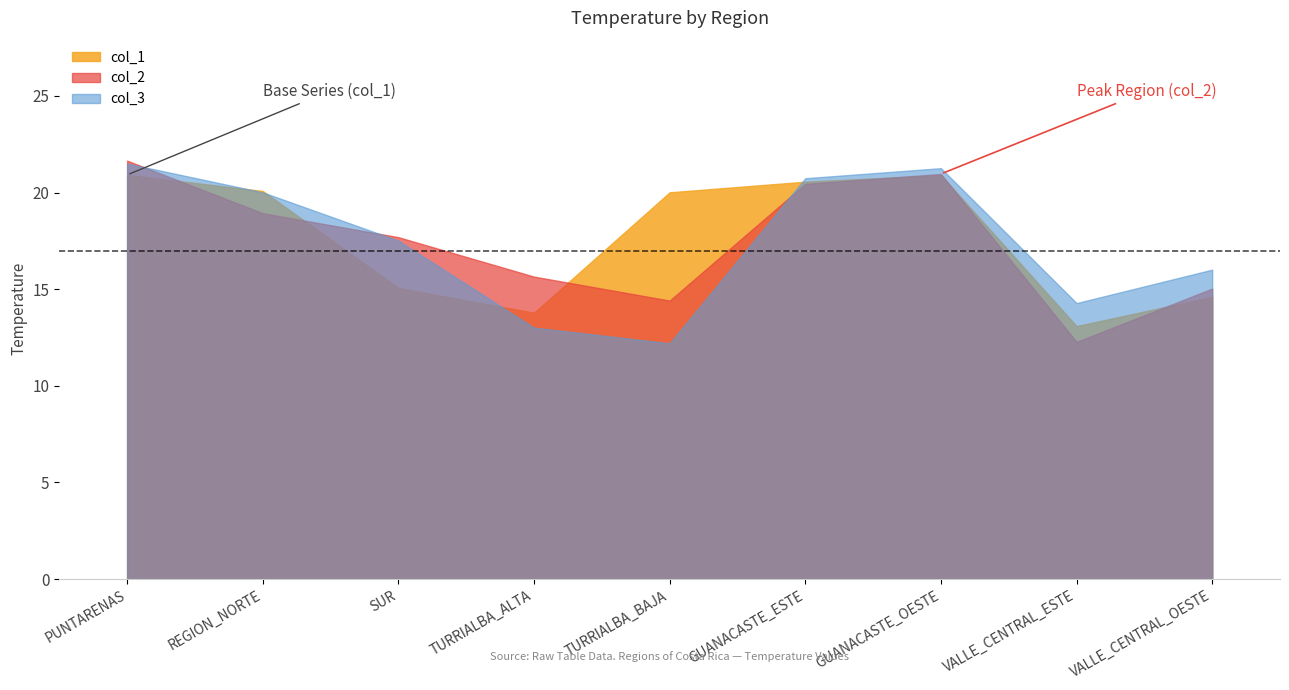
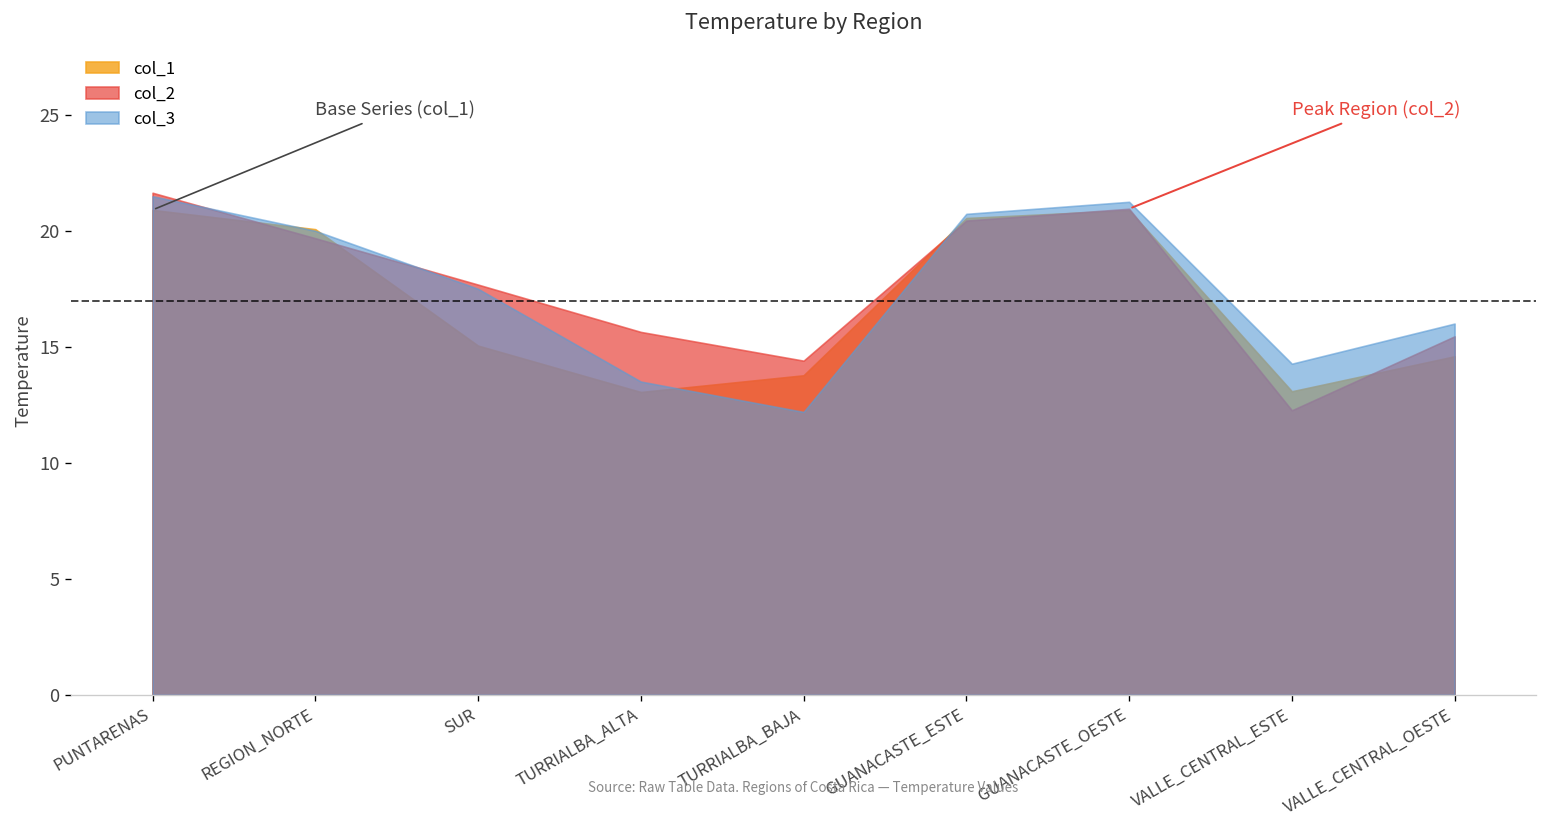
col_2, REGION_NORTE: 18.9 -> 19.7
col_1, TURRIALBA_ALTA: 13.8 -> 13.1
col_3, TURRIALBA_ALTA: 13.0 -> 13.5
col_1, TURRIALBA_BAJA: 20.0 -> 13.8
col_2, VALLE_CENTRAL_OESTE: 15.0 -> 15.5
